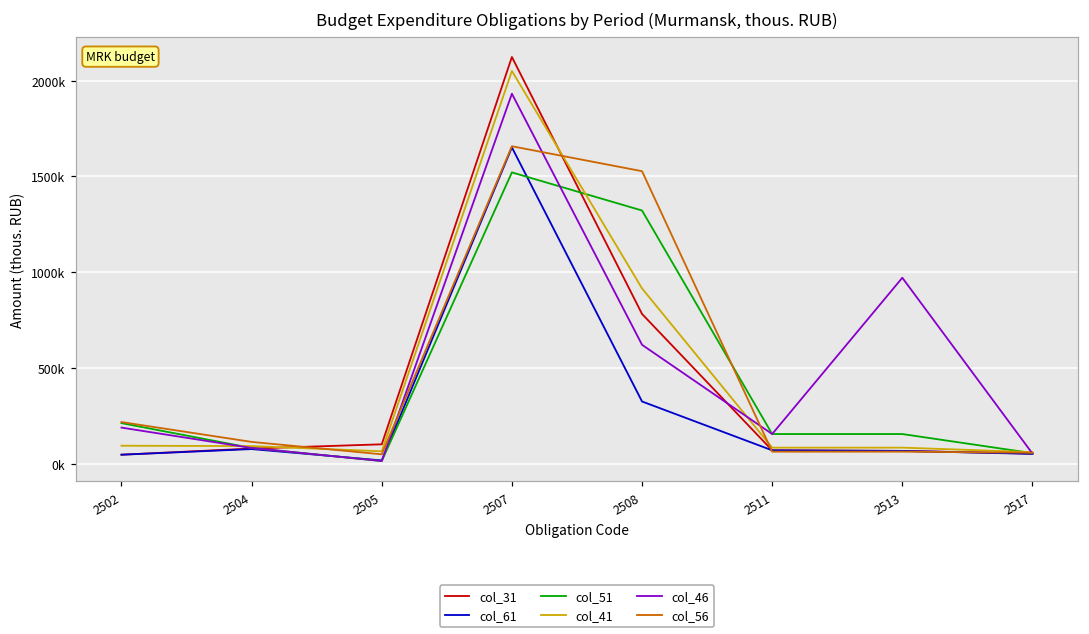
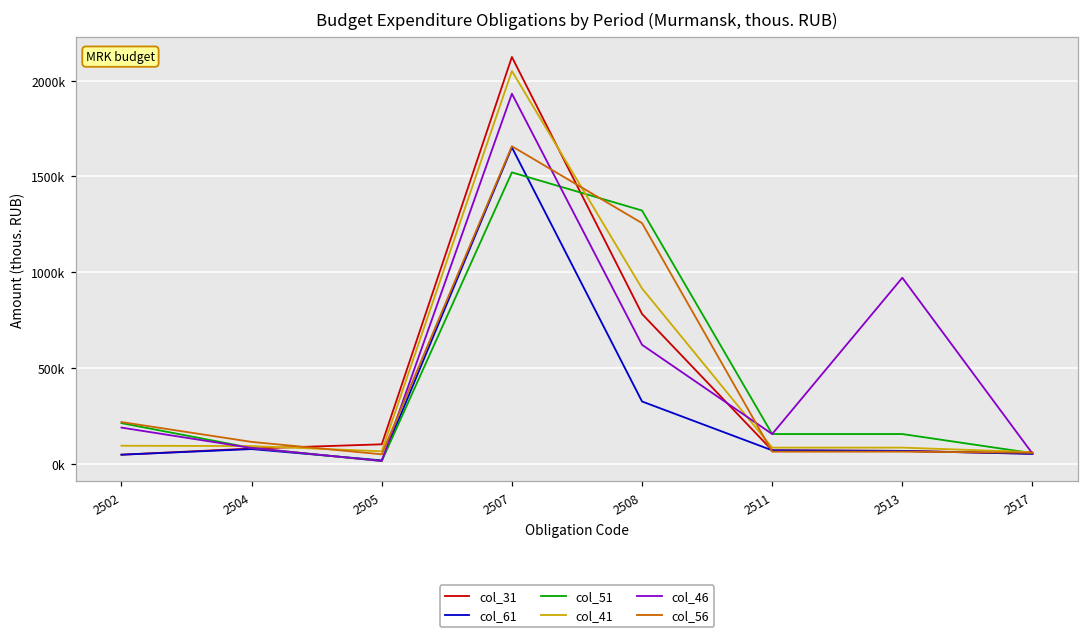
col_56, 2508: 1530000 -> 1260000
